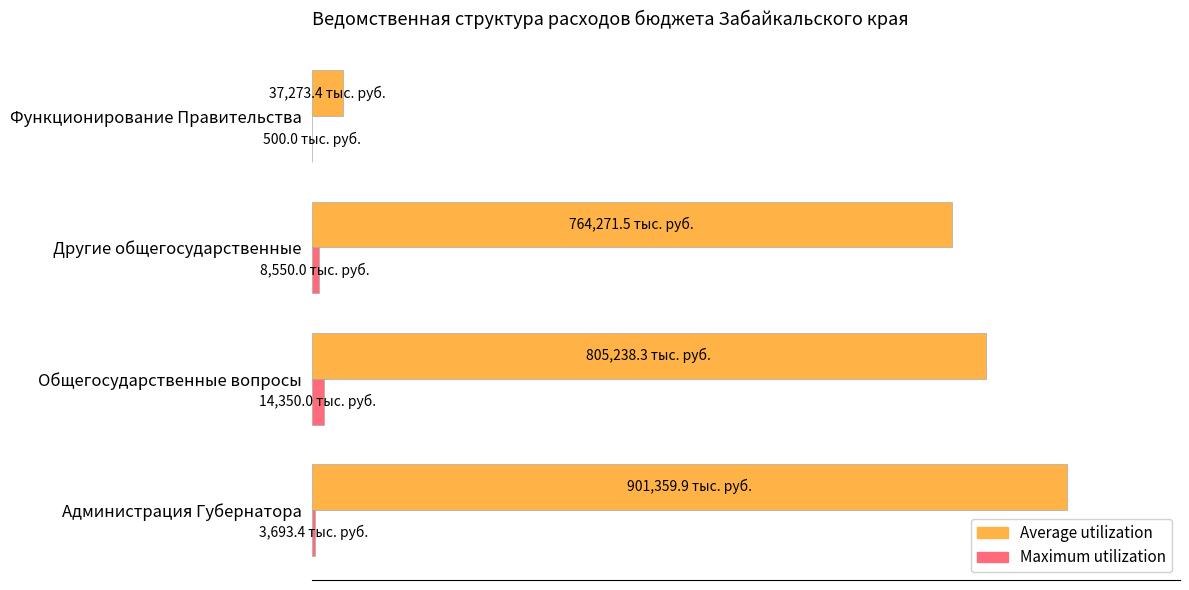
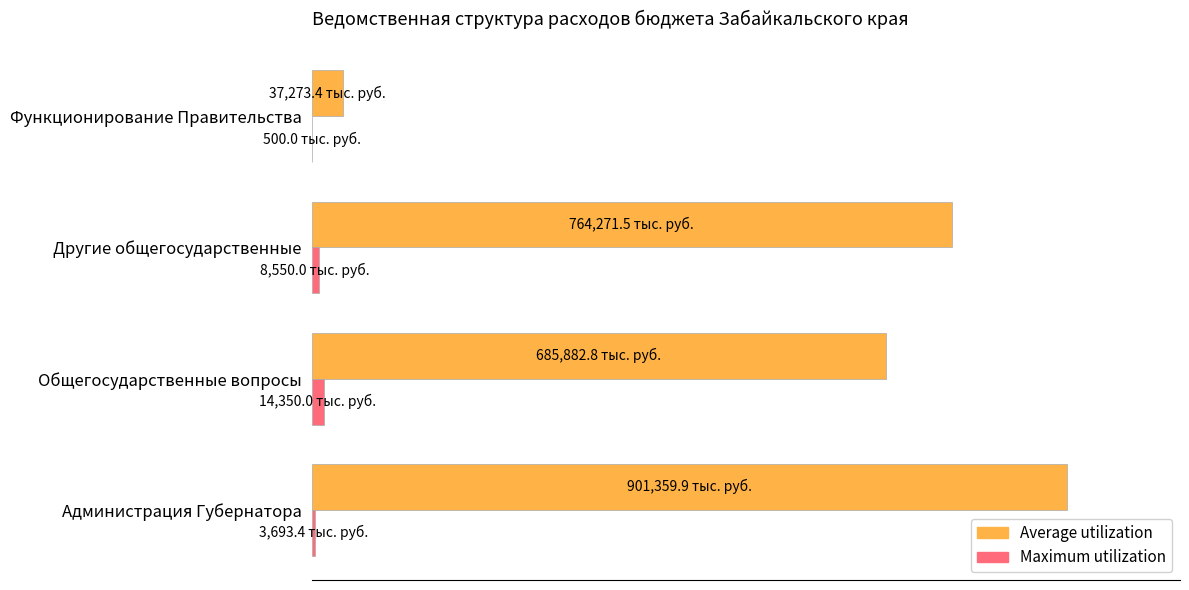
Average utilization, Общегосударственные вопросы: 805,238.3 -> 685,882.8
